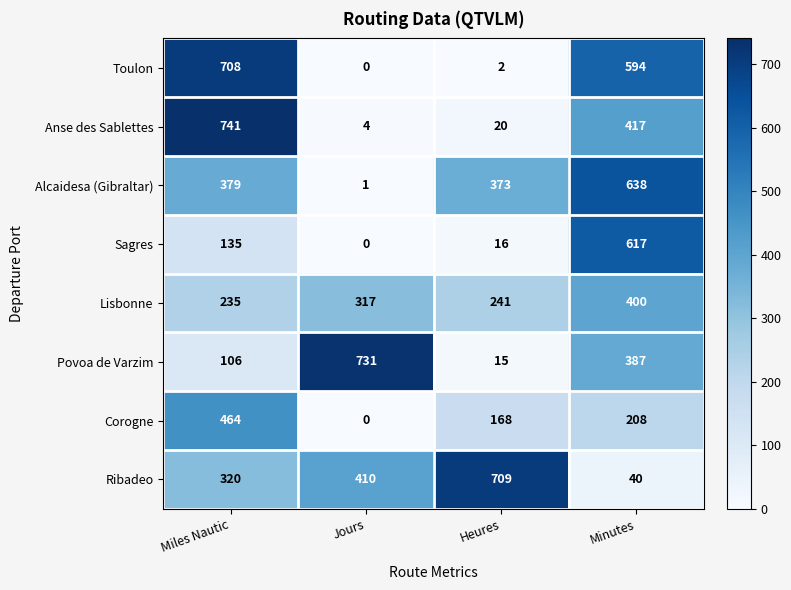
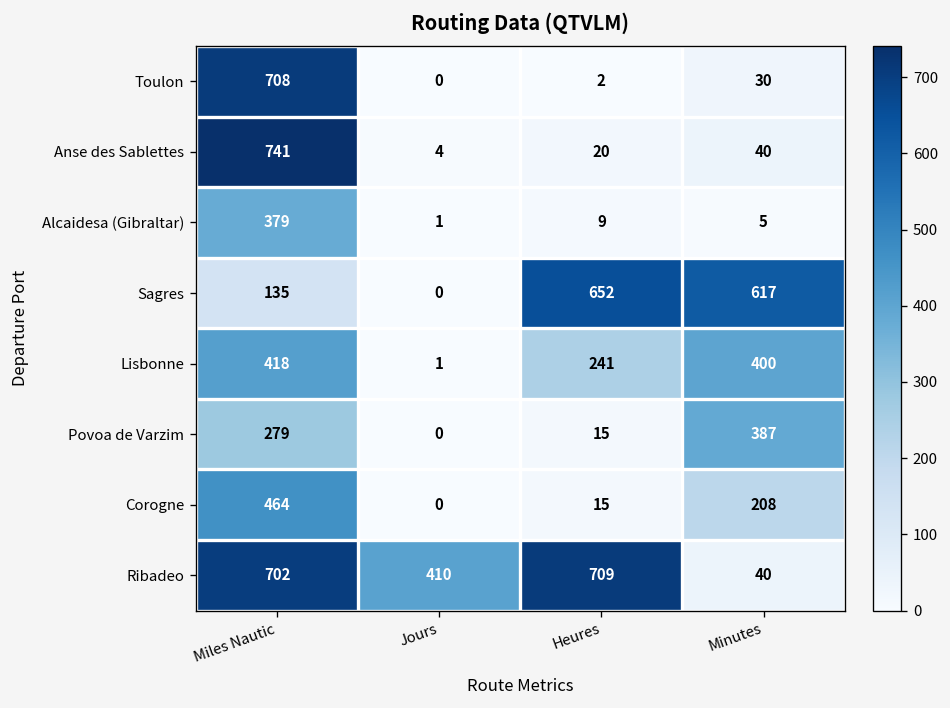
Toulon, Minutes: 594 -> 30
Anse des Sablettes, Minutes: 417 -> 40
Alcaidesa (Gibraltar), Heures: 373 -> 9
Alcaidesa (Gibraltar), Minutes: 638 -> 5
Sagres, Heures: 16 -> 652
Lisbonne, Miles Nautic: 235 -> 418
Lisbonne, Jours: 317 -> 1
Povoa de Varzim, Miles Nautic: 106 -> 279
Povoa de Varzim, Jours: 731 -> 0
Corogne, Heures: 168 -> 15
Ribadeo, Miles Nautic: 320 -> 702
